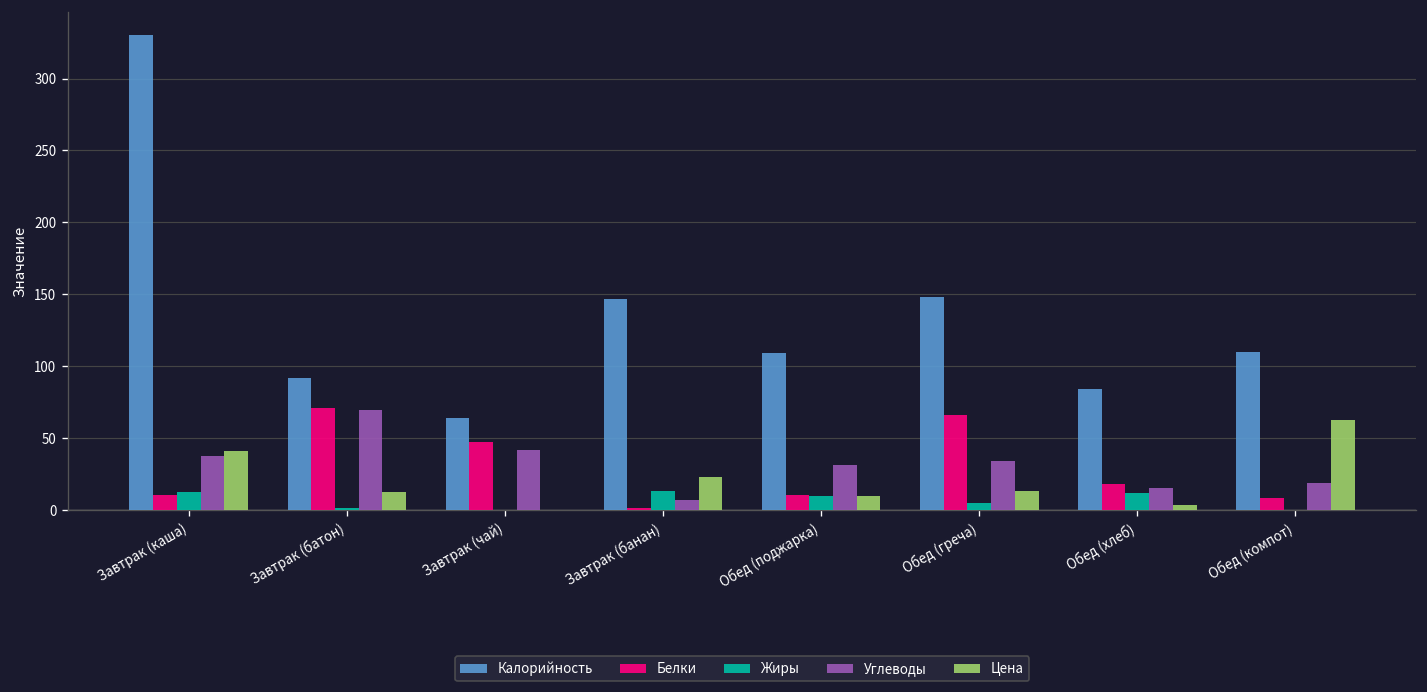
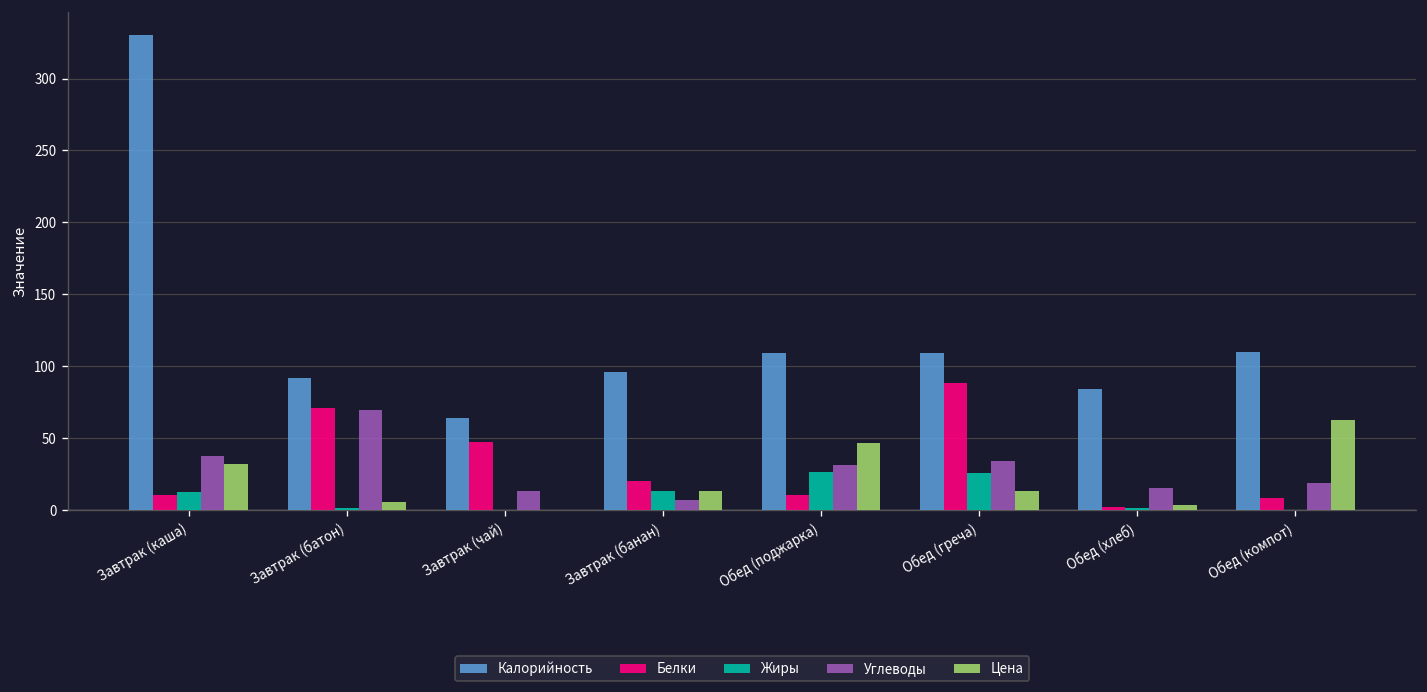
Цена, Завтрак (каша): 41 -> 32
Цена, Завтрак (батон): 12 -> 5
Углеводы, Завтрак (чай): 42 -> 13
Калорийность, Завтрак (банан): 147 -> 96
Белки, Завтрак (банан): 1 -> 20
Цена, Завтрак (банан): 23 -> 13
Жиры, Обед (поджарка): 10 -> 26
Цена, Обед (поджарка): 10 -> 46
Калорийность, Обед (греча): 148 -> 109
Белки, Обед (греча): 66 -> 88
Жиры, Обед (греча): 5 -> 26
Белки, Обед (хлеб): 18 -> 2
Жиры, Обед (хлеб): 12 -> 1
